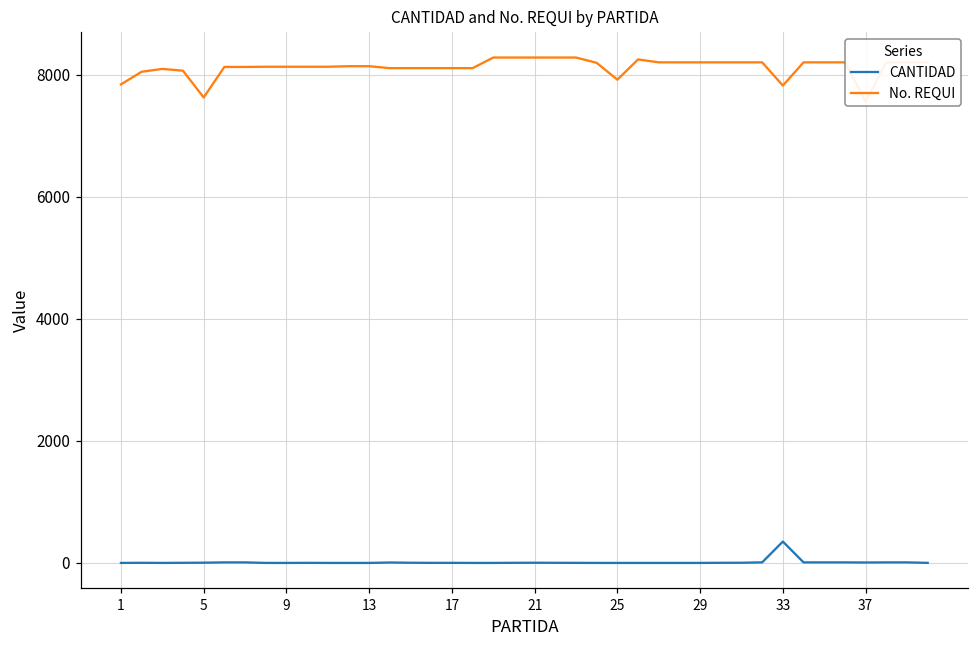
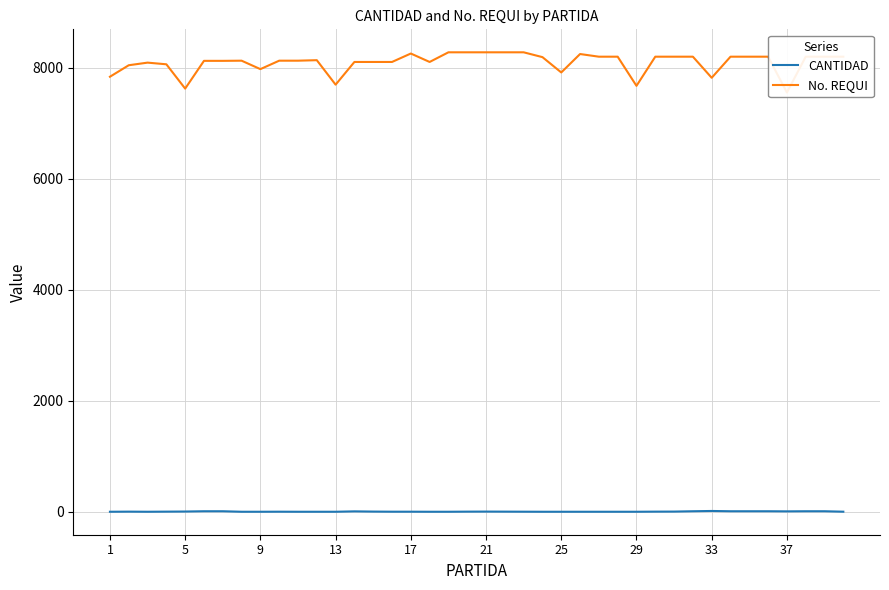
No. REQUI, 9: 8100 -> 8000
No. REQUI, 13: 8100 -> 7700
No. REQUI, 17: 8100 -> 8300
No. REQUI, 29: 8200 -> 7700
CANTIDAD, 33: 400 -> 0
